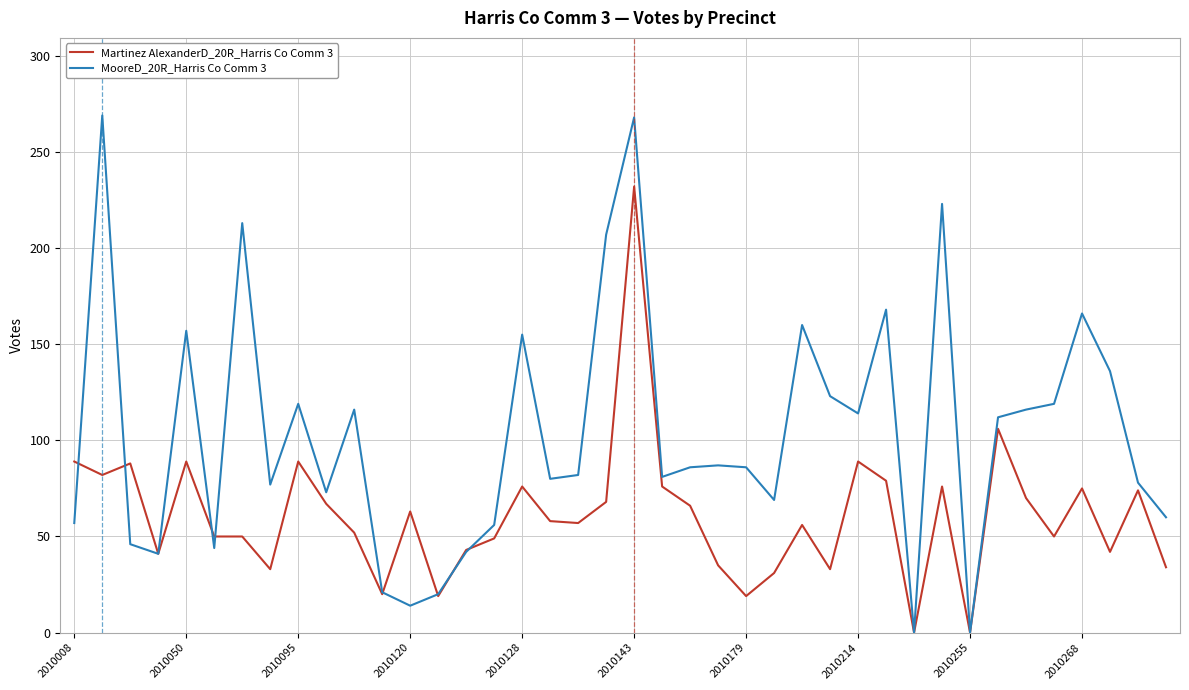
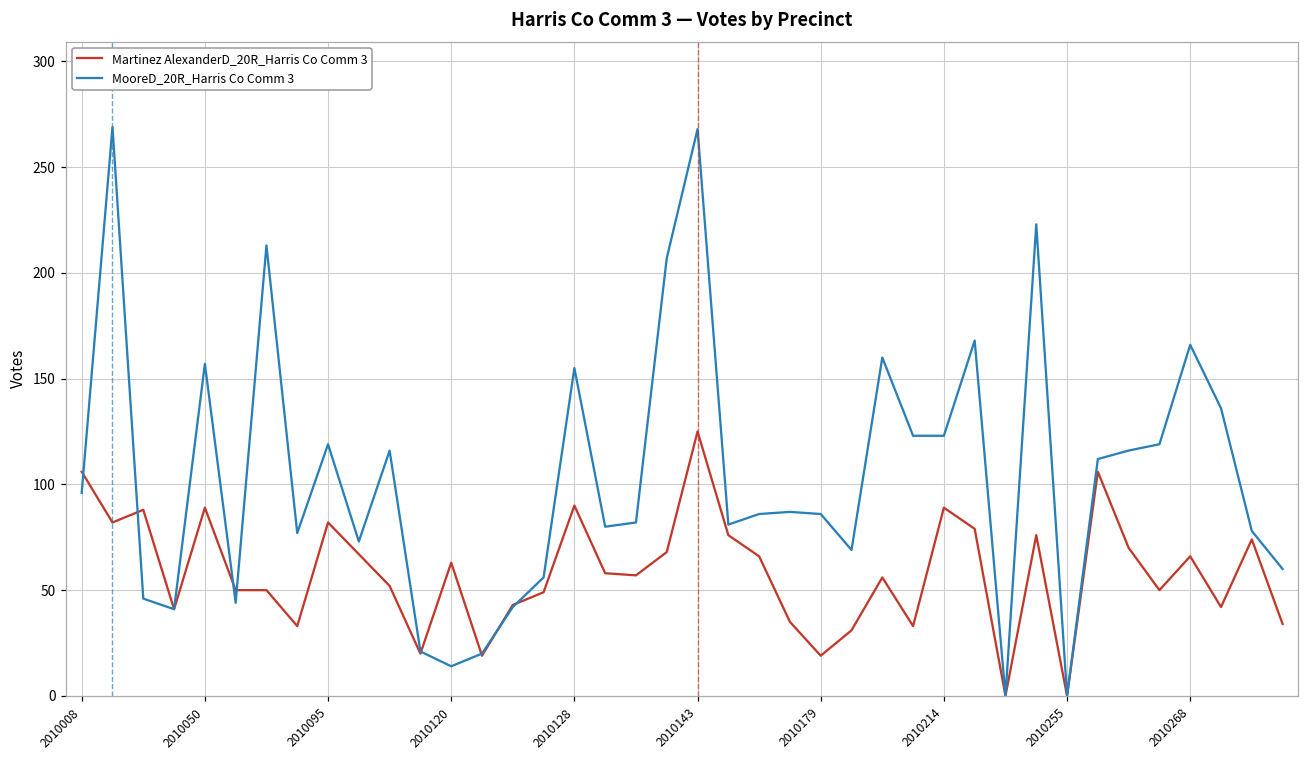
Martinez AlexanderD_20R_Harris Co Comm 3, 2010008: 89 -> 106
MooreD_20R_Harris Co Comm 3, 2010008: 57 -> 96
Martinez AlexanderD_20R_Harris Co Comm 3, 2010095: 89 -> 82
Martinez AlexanderD_20R_Harris Co Comm 3, 2010128: 76 -> 90
Martinez AlexanderD_20R_Harris Co Comm 3, 2010143: 232 -> 125
MooreD_20R_Harris Co Comm 3, 2010214: 114 -> 123
Martinez AlexanderD_20R_Harris Co Comm 3, 2010268: 75 -> 66
